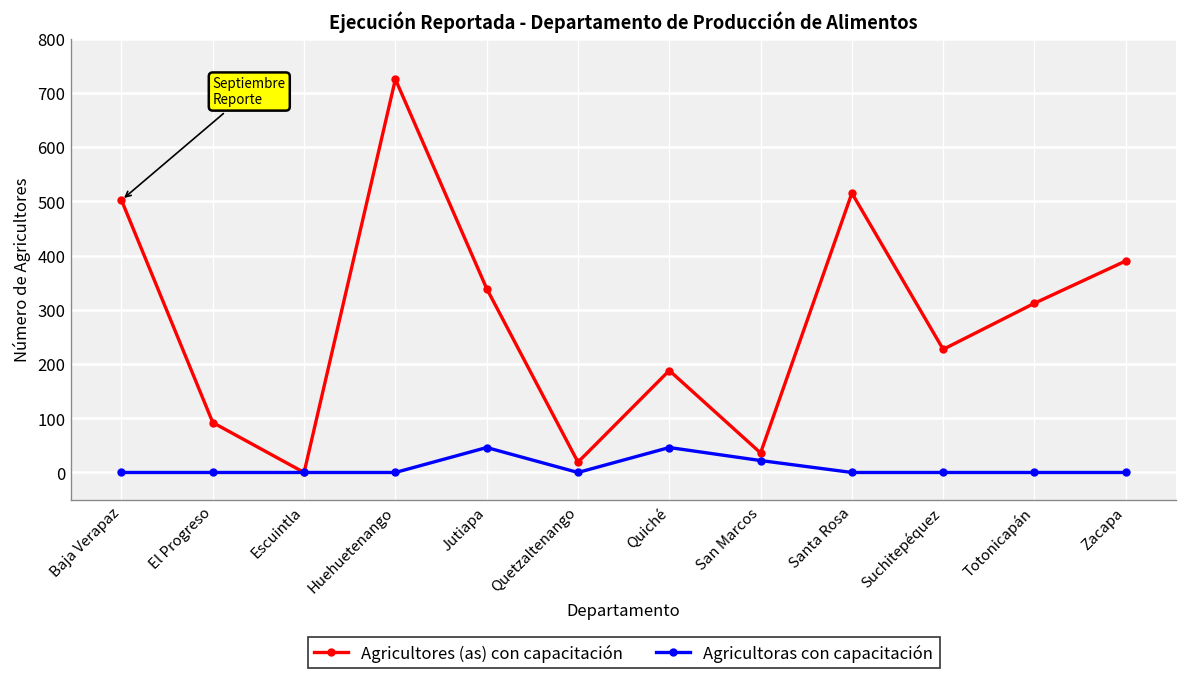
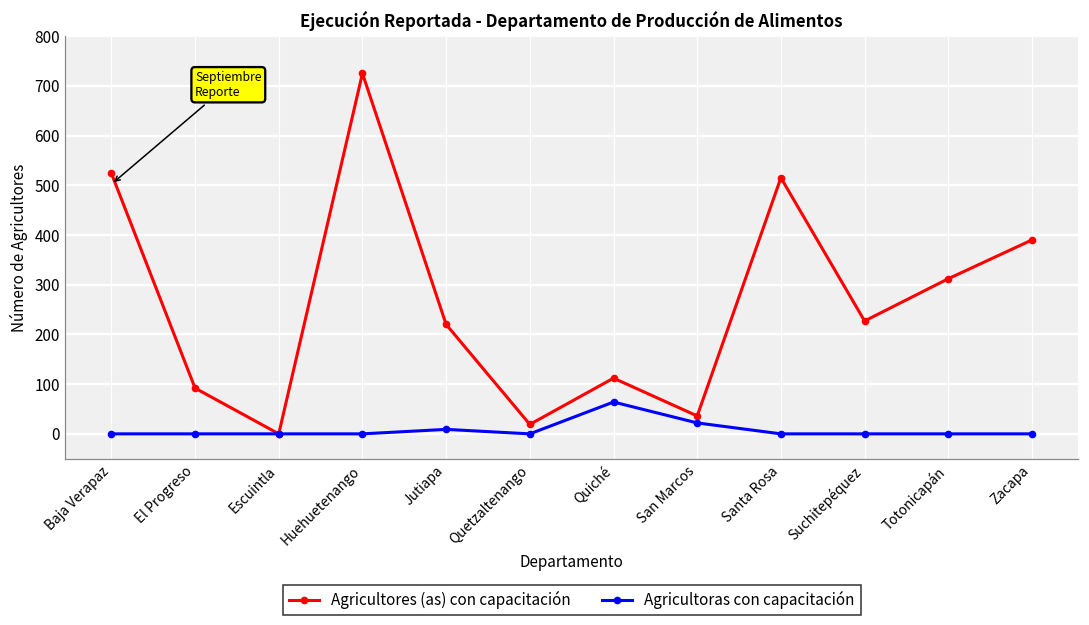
Agricultores (as) con capacitación, Baja Verapaz: 500 -> 520
Agricultores (as) con capacitación, Jutiapa: 340 -> 220
Agricultoras con capacitación, Jutiapa: 50 -> 10
Agricultores (as) con capacitación, Quiché: 190 -> 110
Agricultoras con capacitación, Quiché: 50 -> 60
